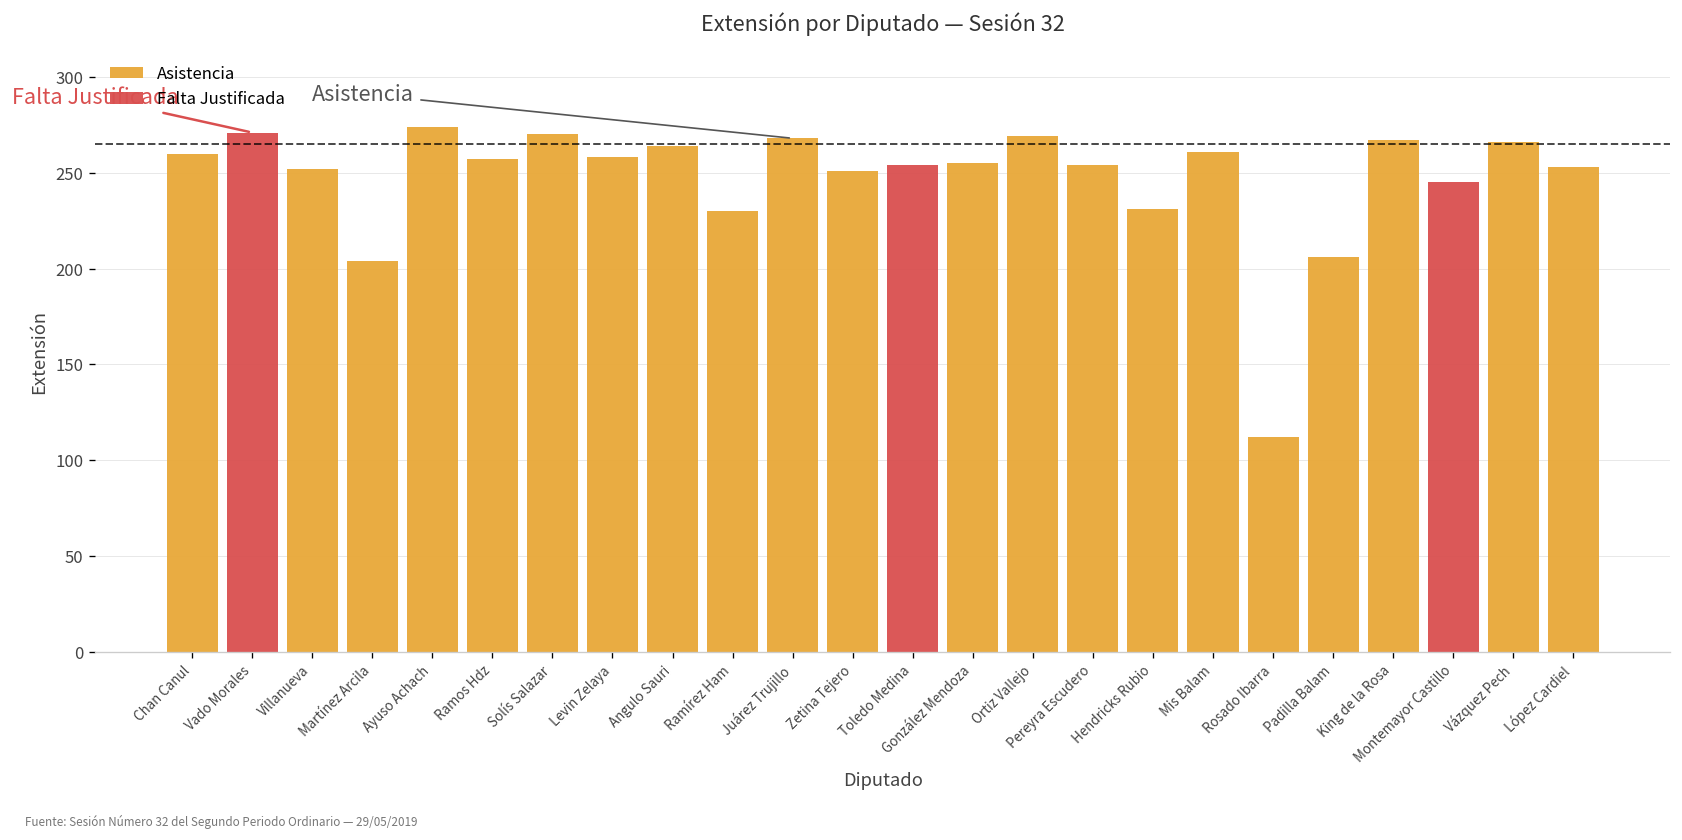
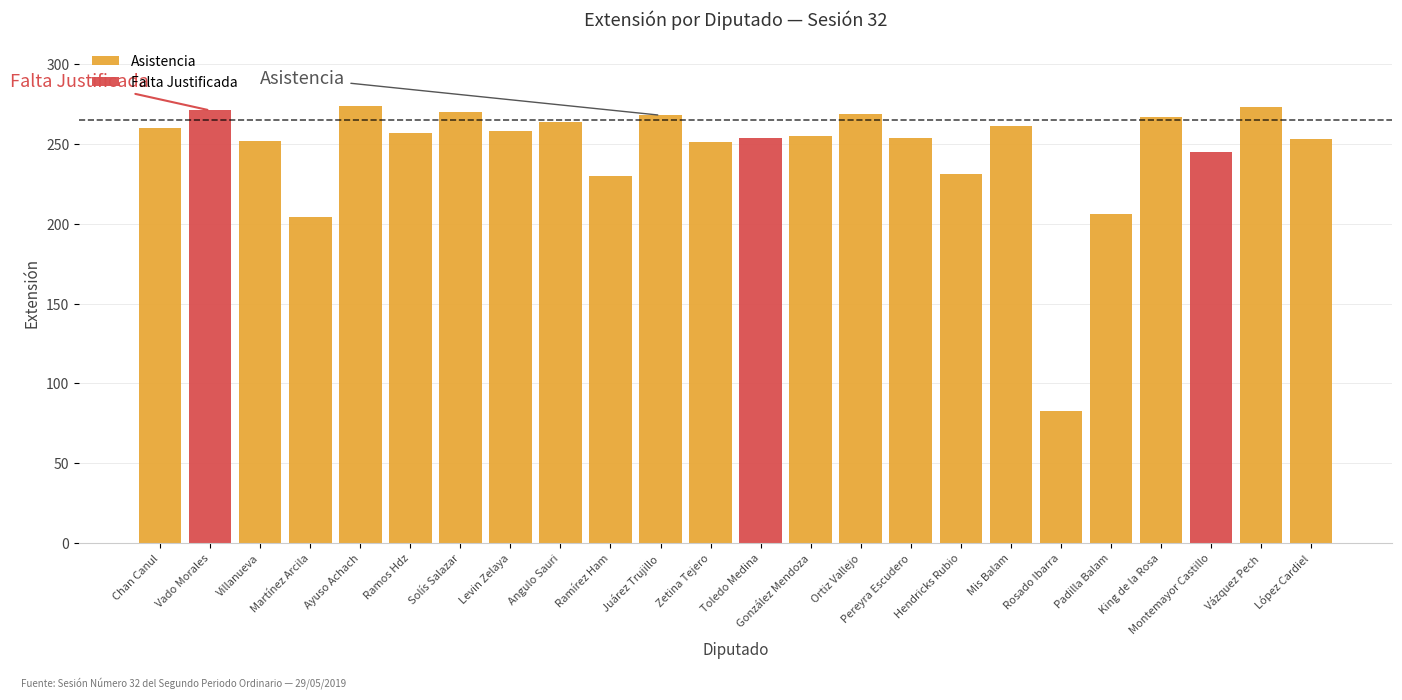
Asistencia, Rosado Ibarra: 112 -> 83
Asistencia, Vázquez Pech: 266 -> 273
